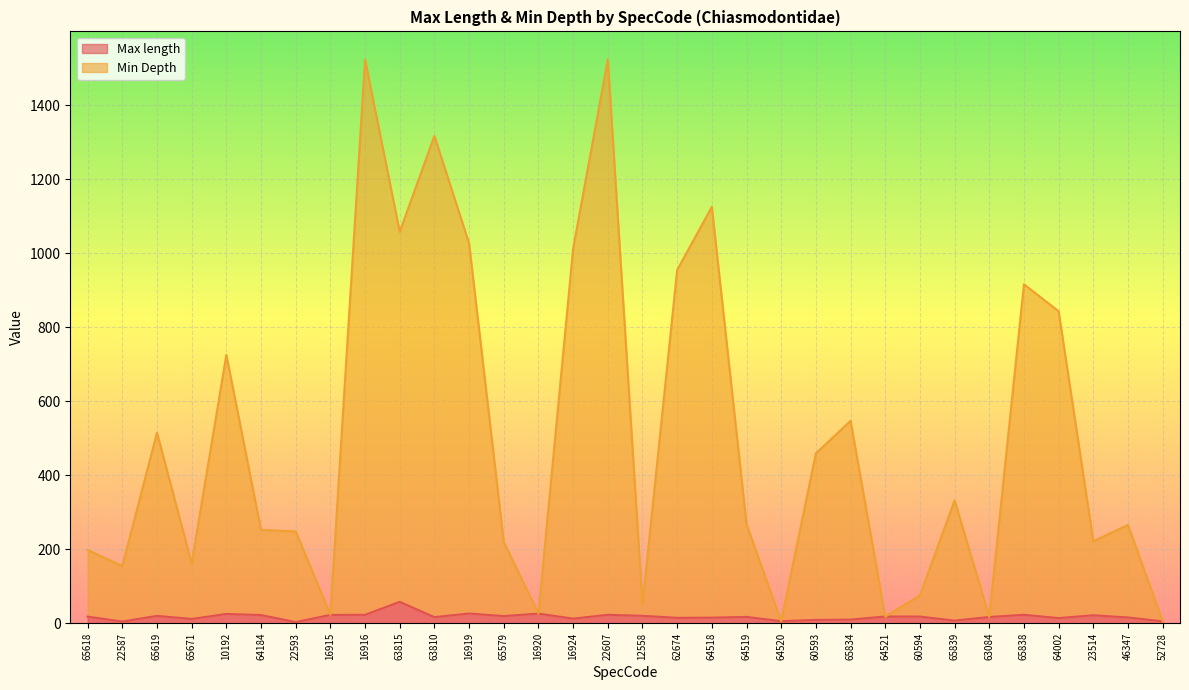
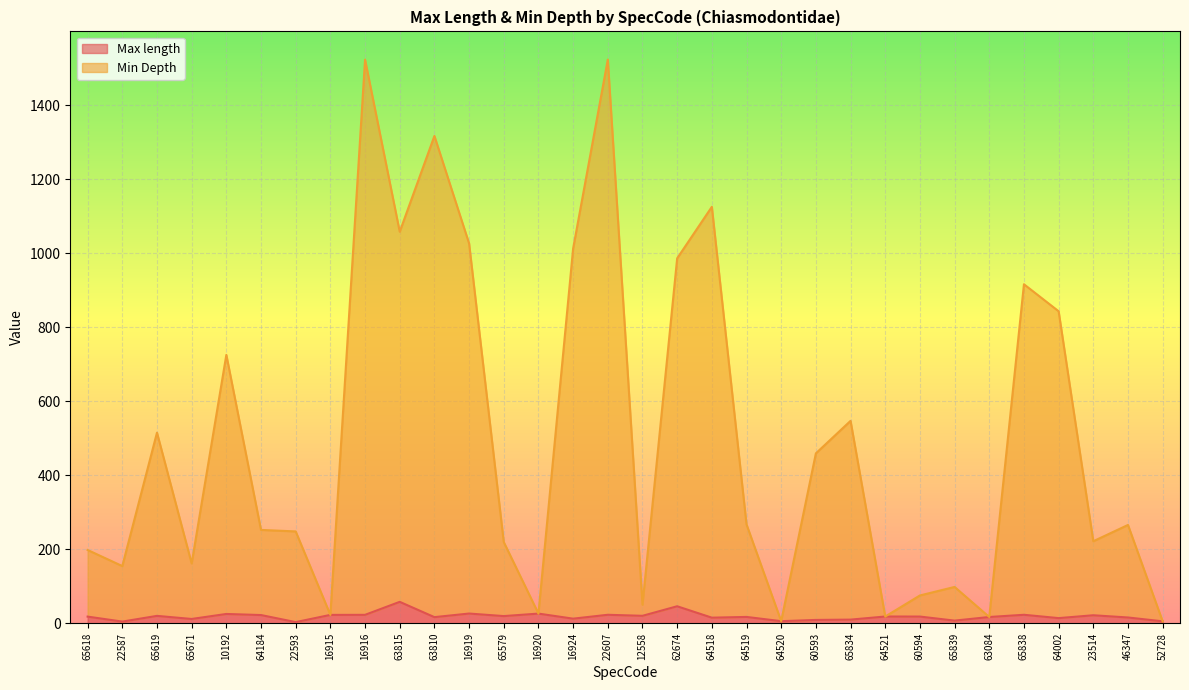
Max length, 62674: 10 -> 50
Min Depth, 65839: 330 -> 90
